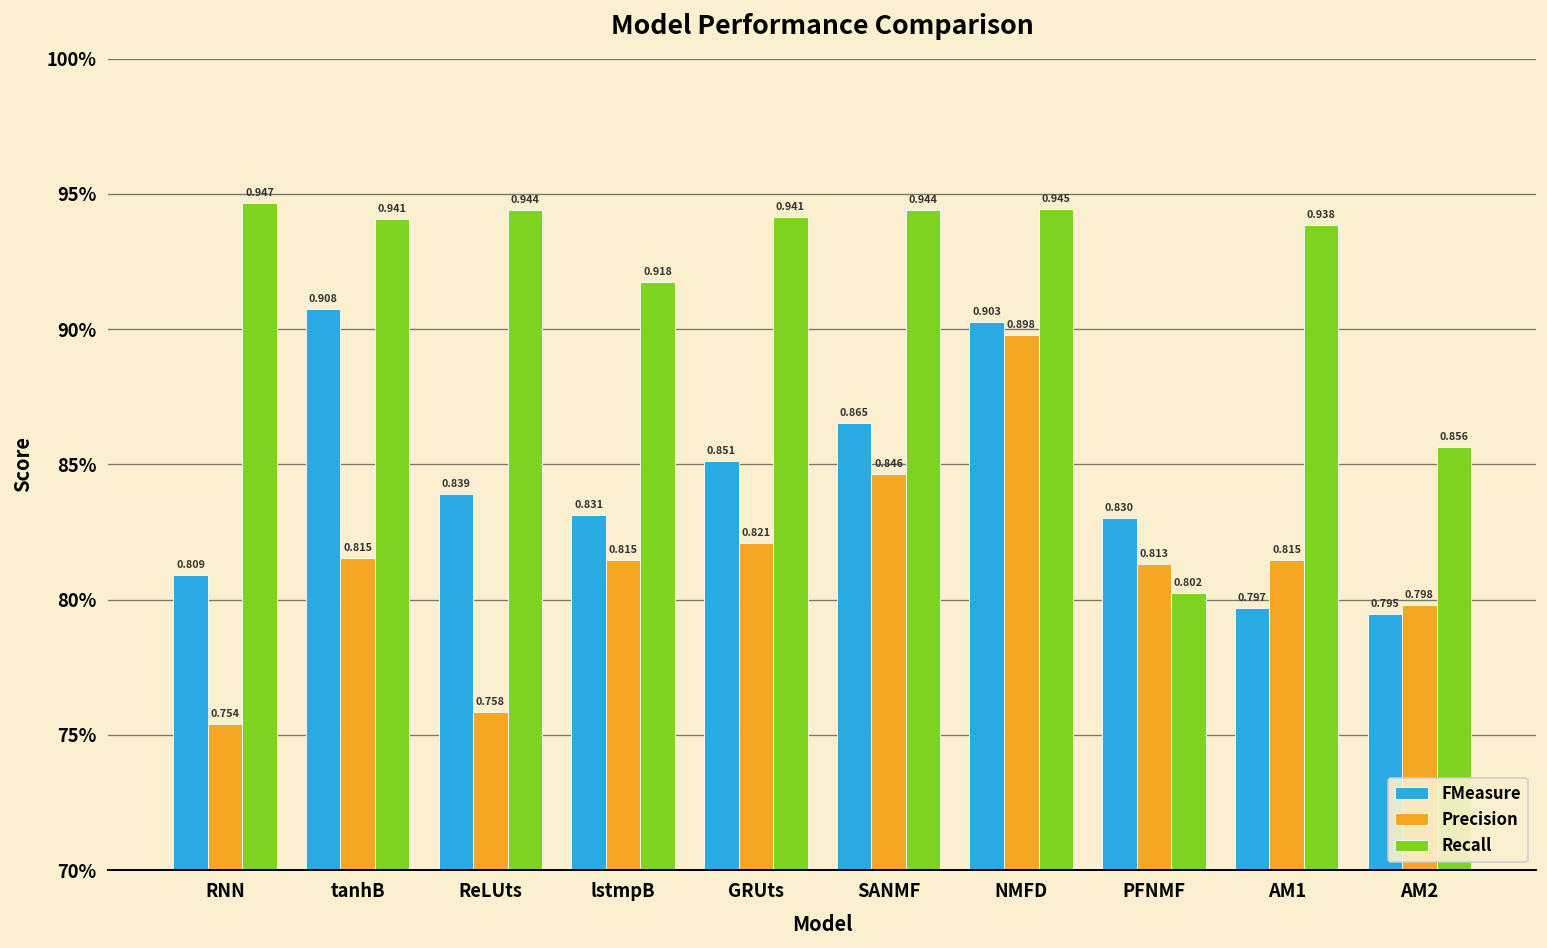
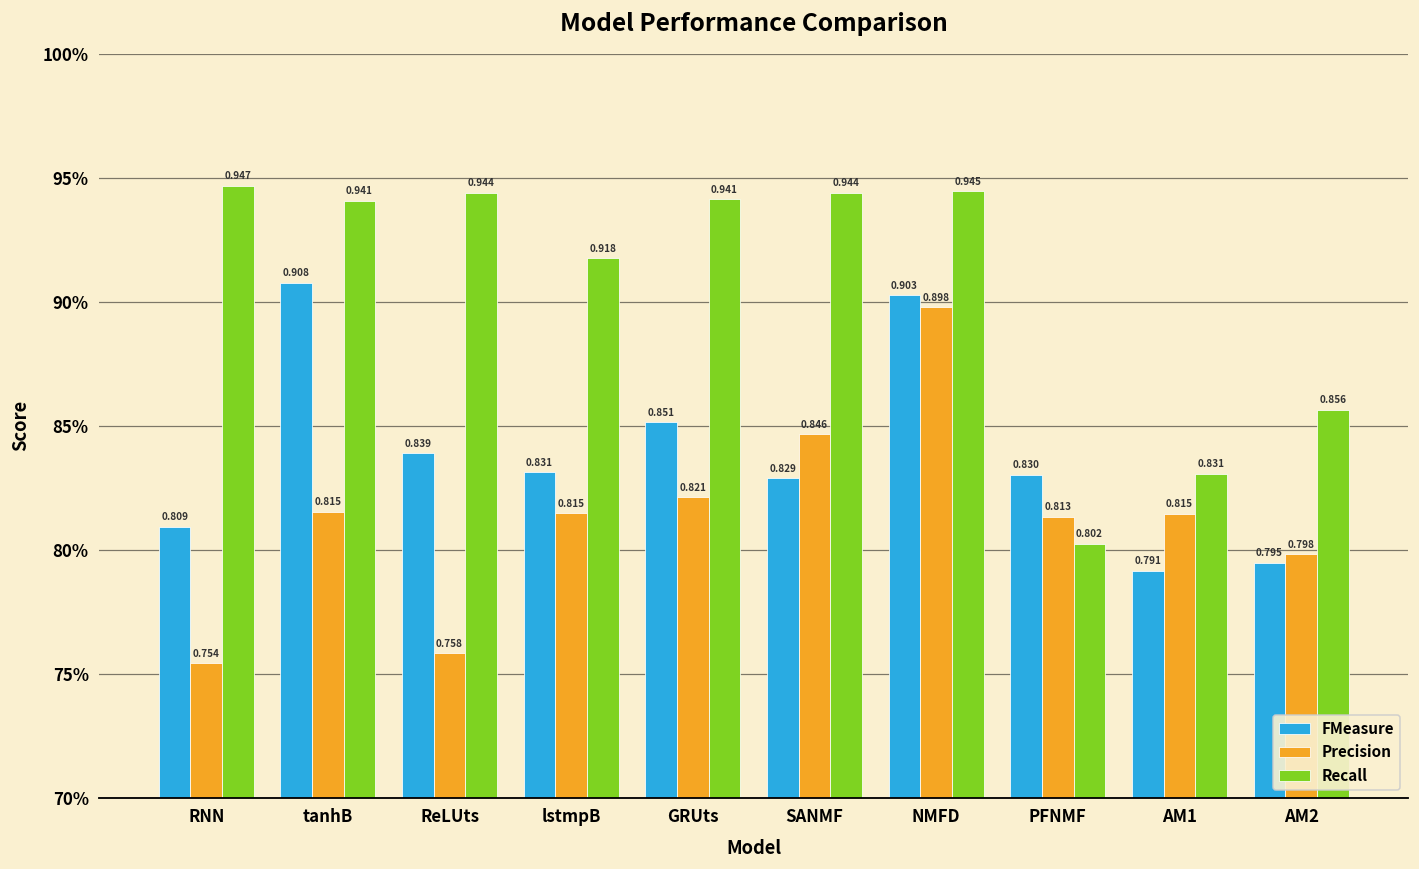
FMeasure, SANMF: 0.865 -> 0.829
FMeasure, AM1: 0.797 -> 0.791
Recall, AM1: 0.938 -> 0.831
